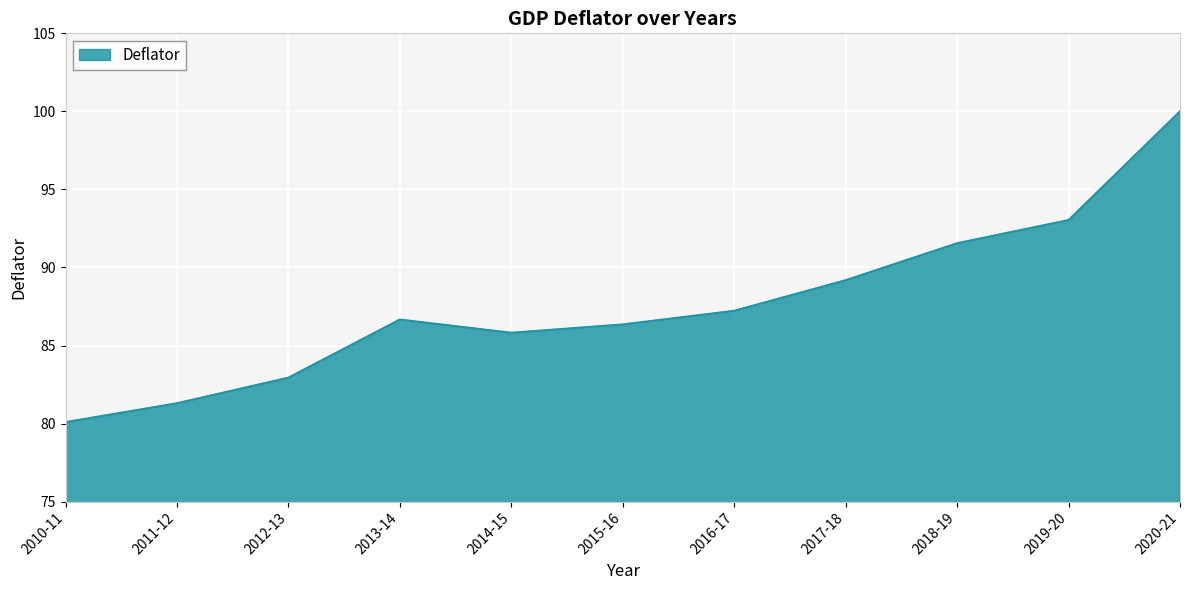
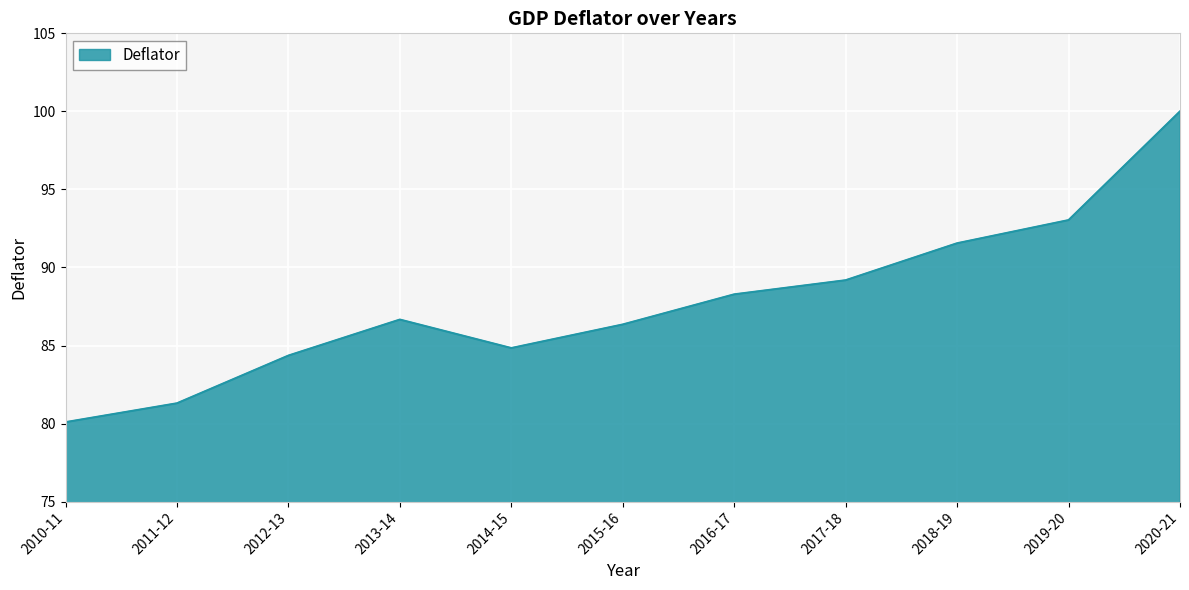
2012-13: 82.9 -> 84.4
2014-15: 85.8 -> 84.8
2016-17: 87.2 -> 88.3
